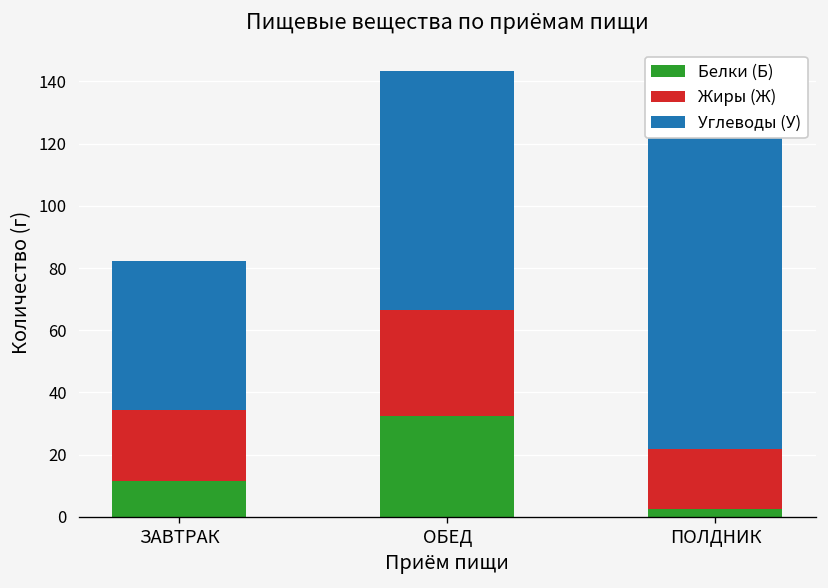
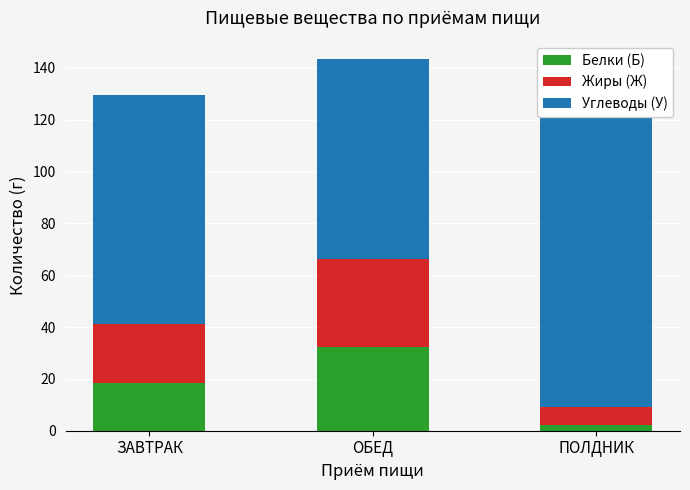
Белки (Б), ЗАВТРАК: 11 -> 18
Углеводы (У), ЗАВТРАК: 48 -> 88
Жиры (Ж), ПОЛДНИК: 19 -> 7
